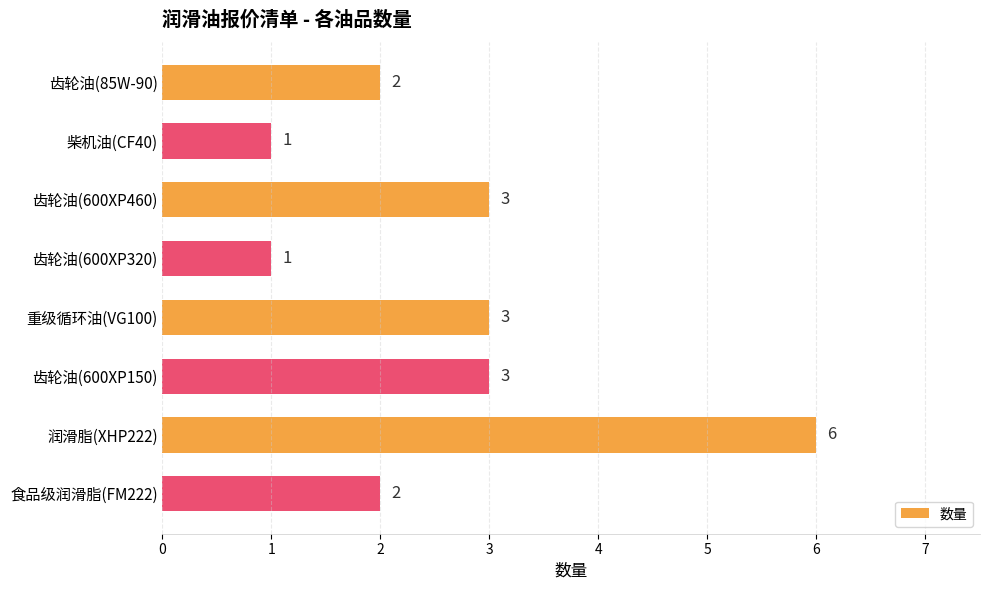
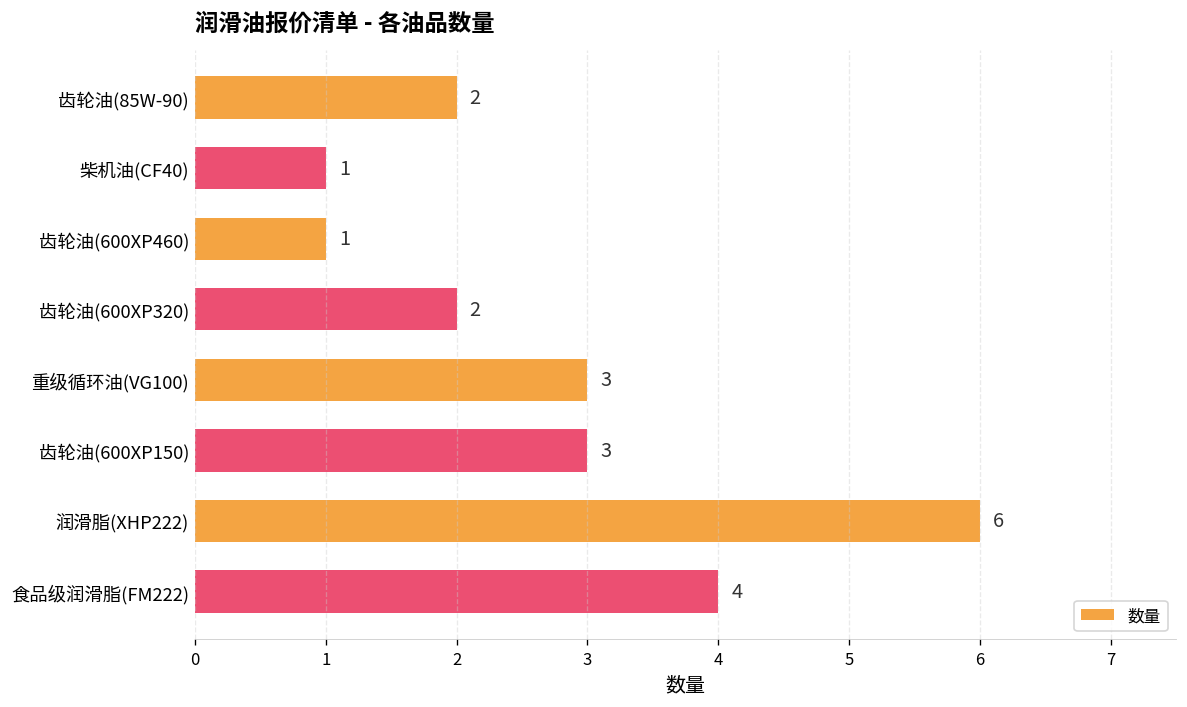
齿轮油(600XP460): 3 -> 1
齿轮油(600XP320): 1 -> 2
食品级润滑脂(FM222): 2 -> 4
